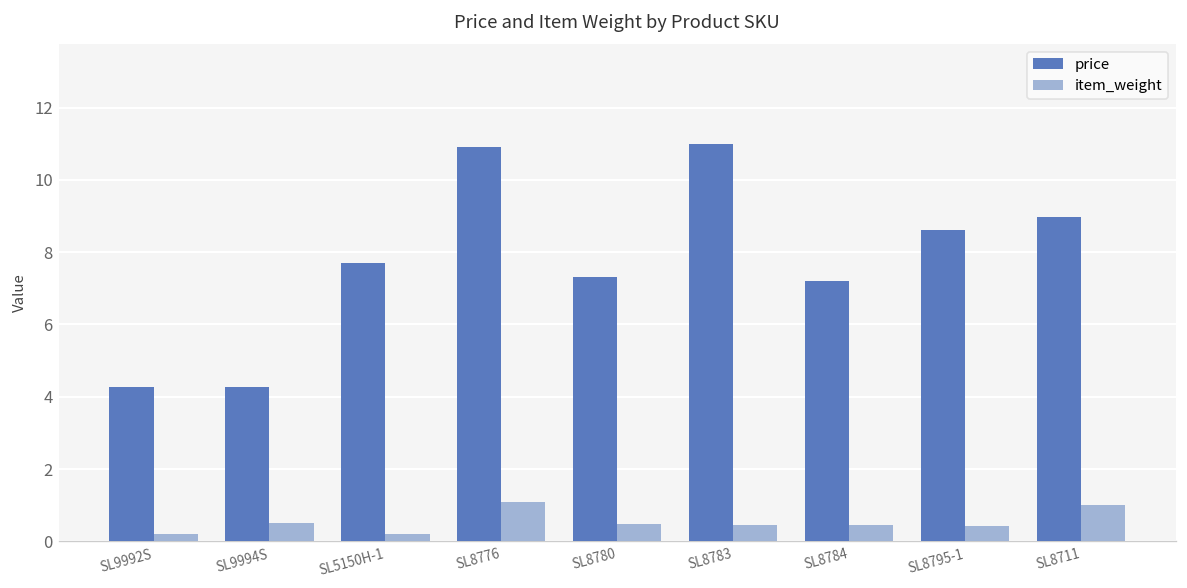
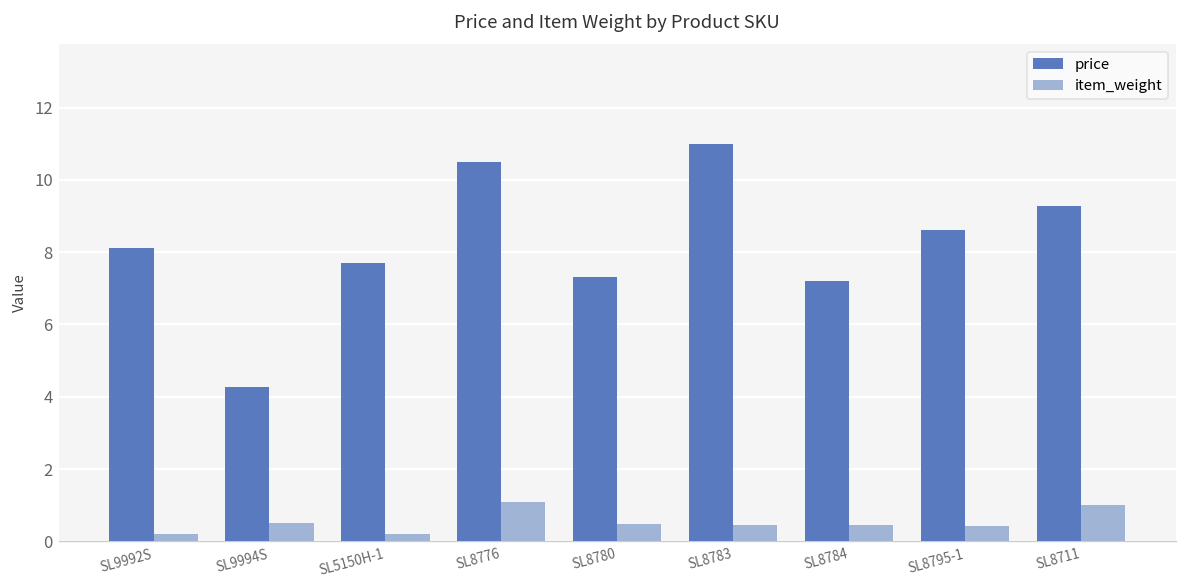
price, SL9992S: 4.3 -> 8.1
price, SL8776: 10.9 -> 10.5
price, SL8711: 9.0 -> 9.3
